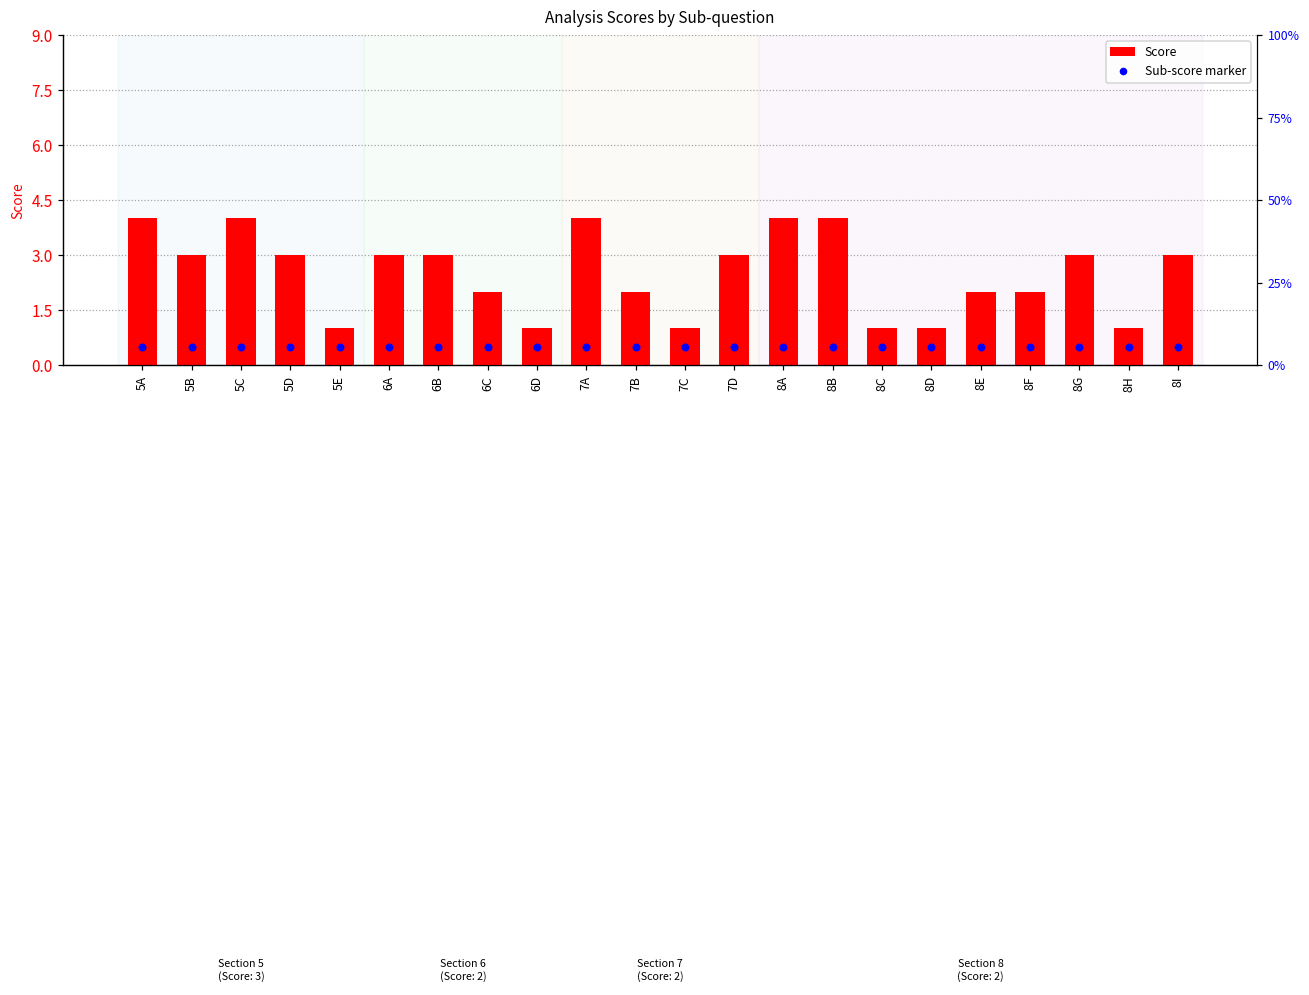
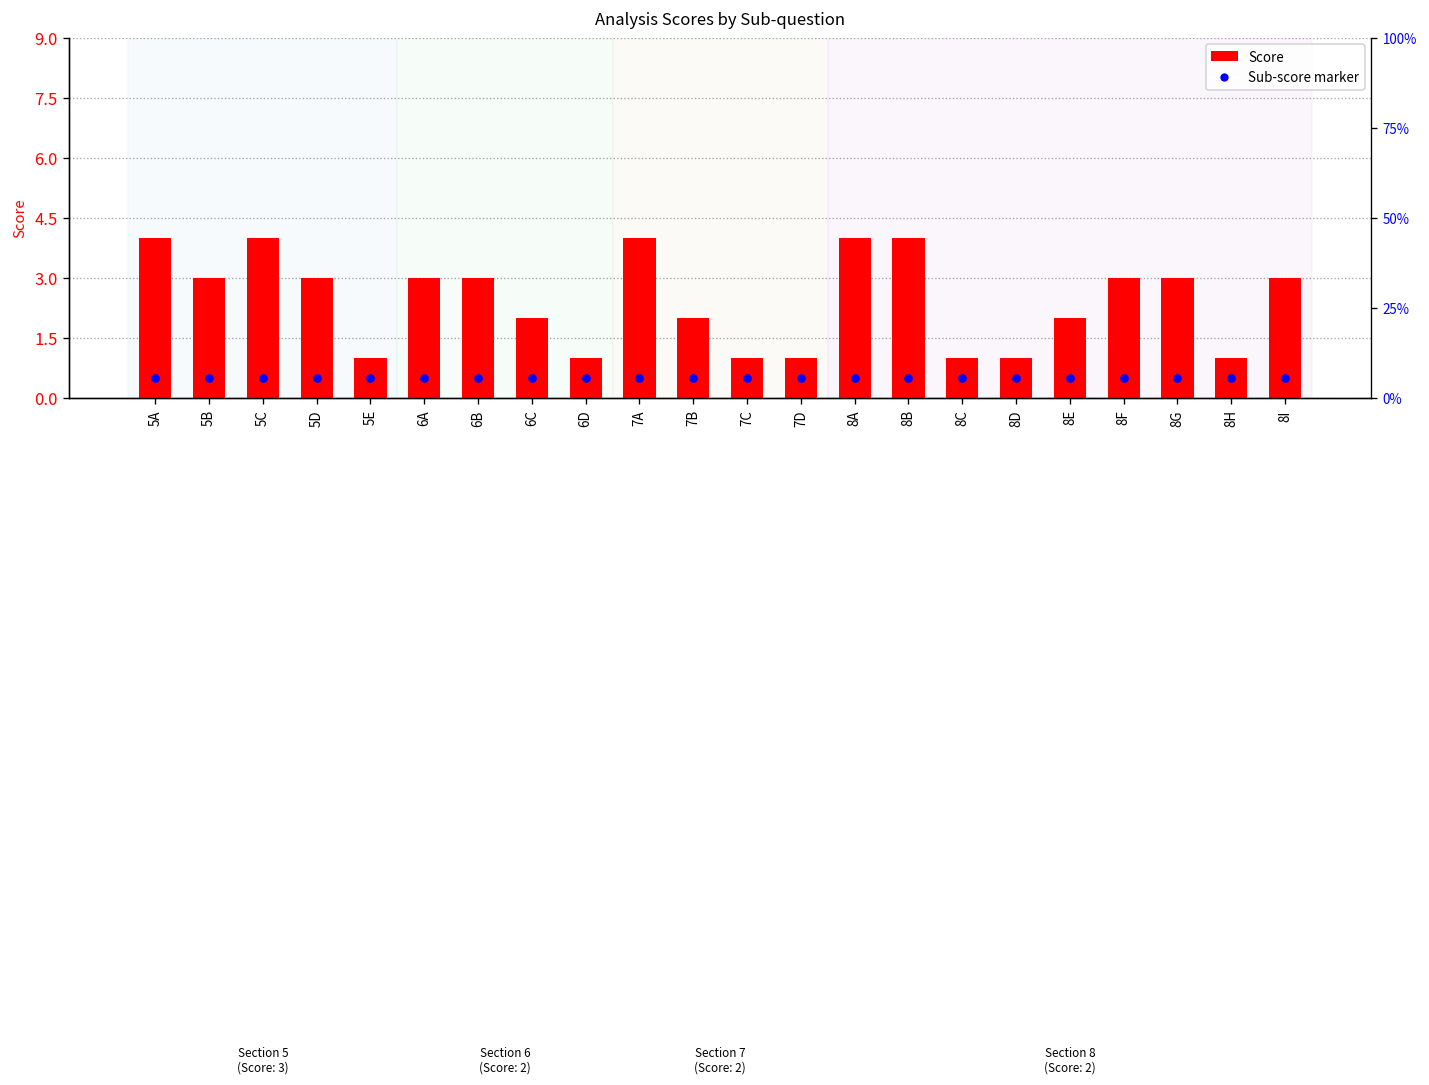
Score, 7D: 3 -> 1
Score, 8F: 2 -> 3
